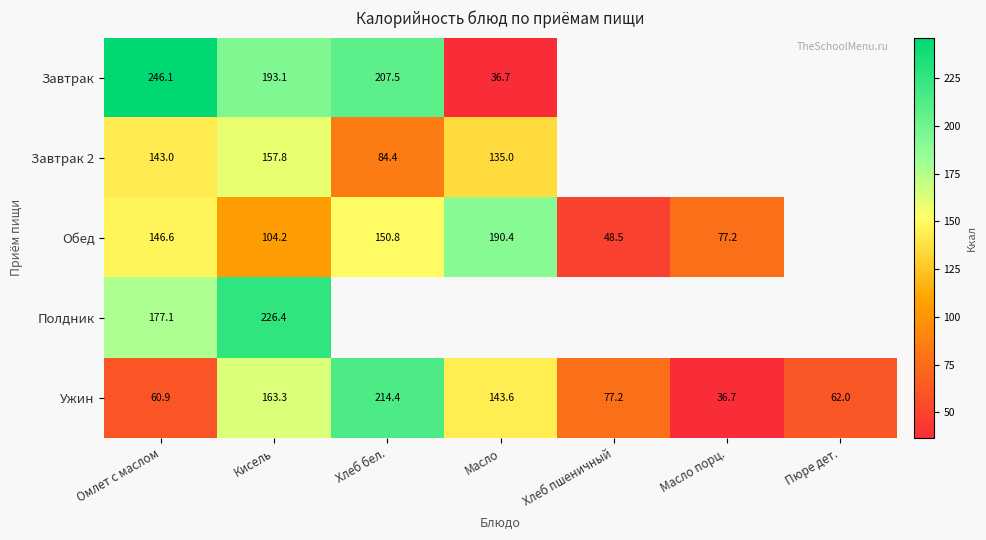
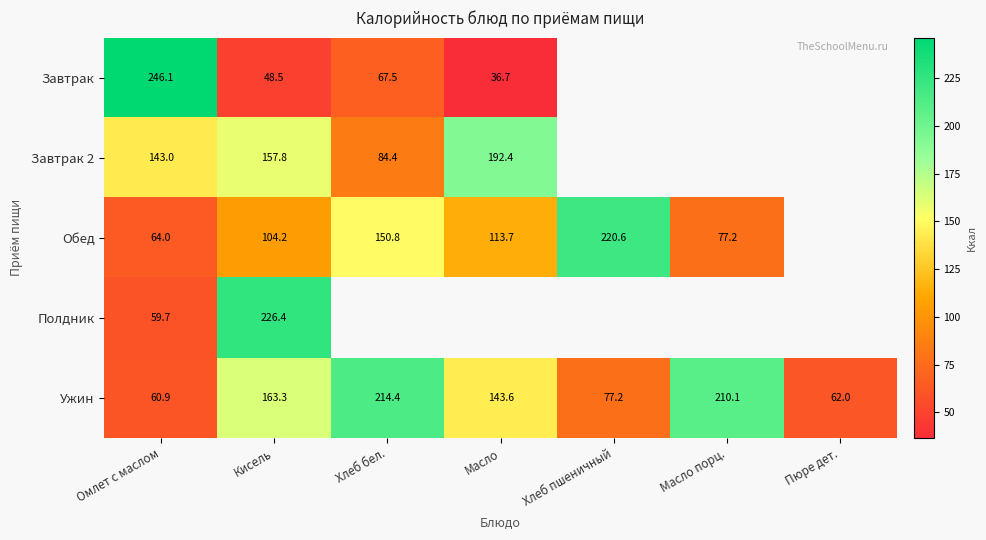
Завтрак, Кисель: 193.1 -> 48.5
Завтрак, Хлеб бел.: 207.5 -> 67.5
Завтрак 2, Масло: 135.0 -> 192.4
Обед, Омлет с маслом: 146.6 -> 64.0
Обед, Масло: 190.4 -> 113.7
Обед, Хлеб пшеничный: 48.5 -> 220.6
Полдник, Омлет с маслом: 177.1 -> 59.7
Ужин, Масло порц.: 36.7 -> 210.1
